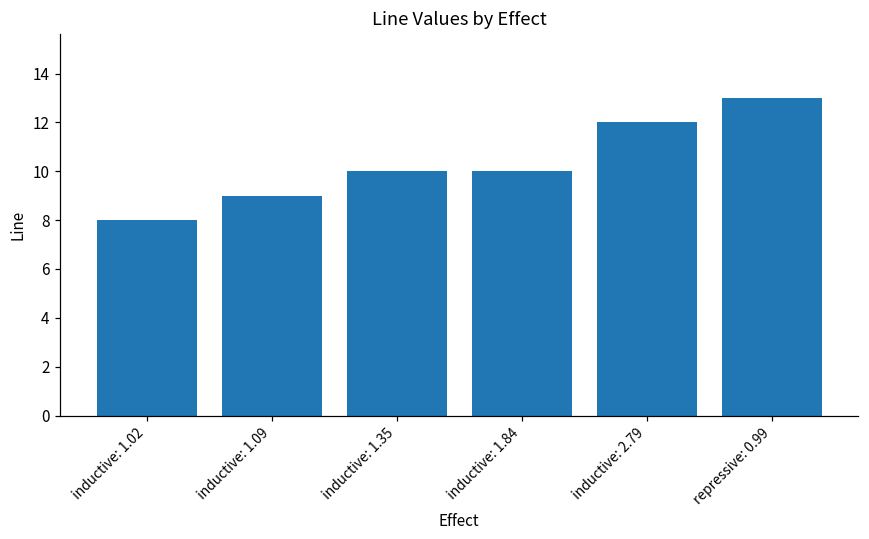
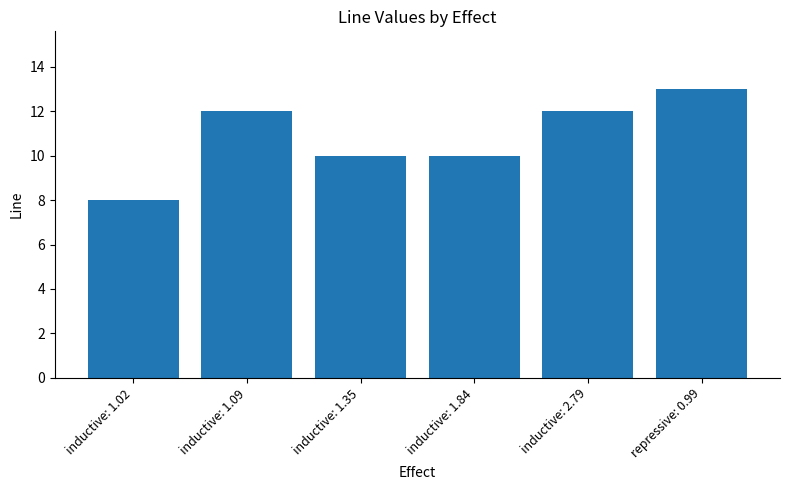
inductive: 1.09: 9 -> 12
